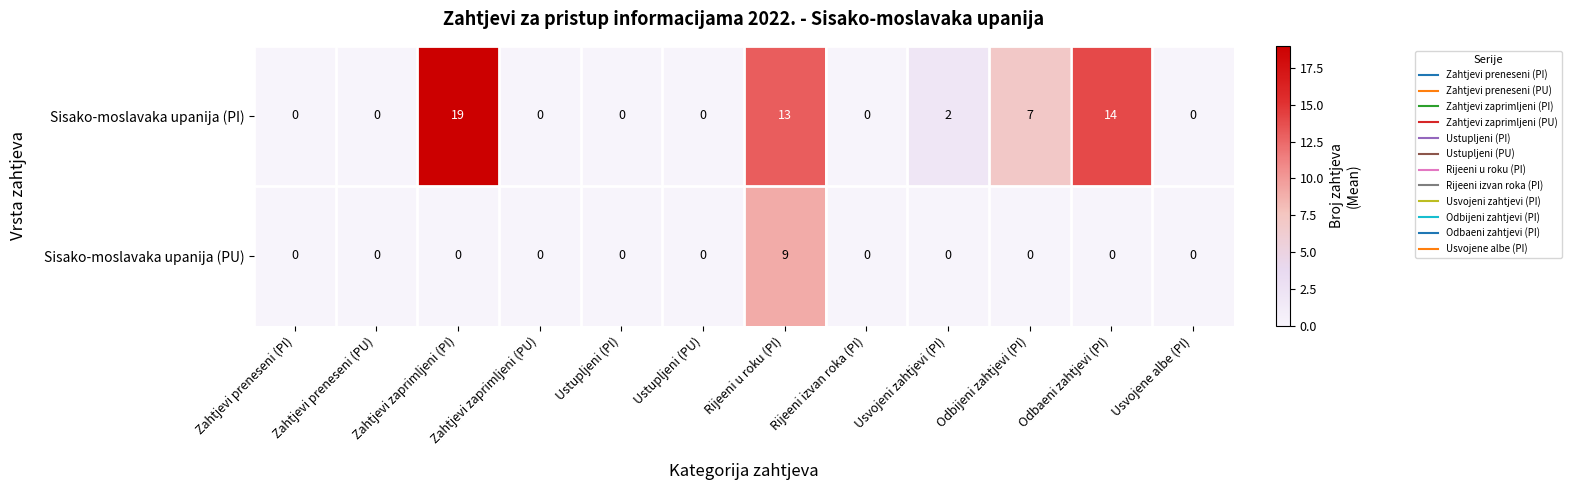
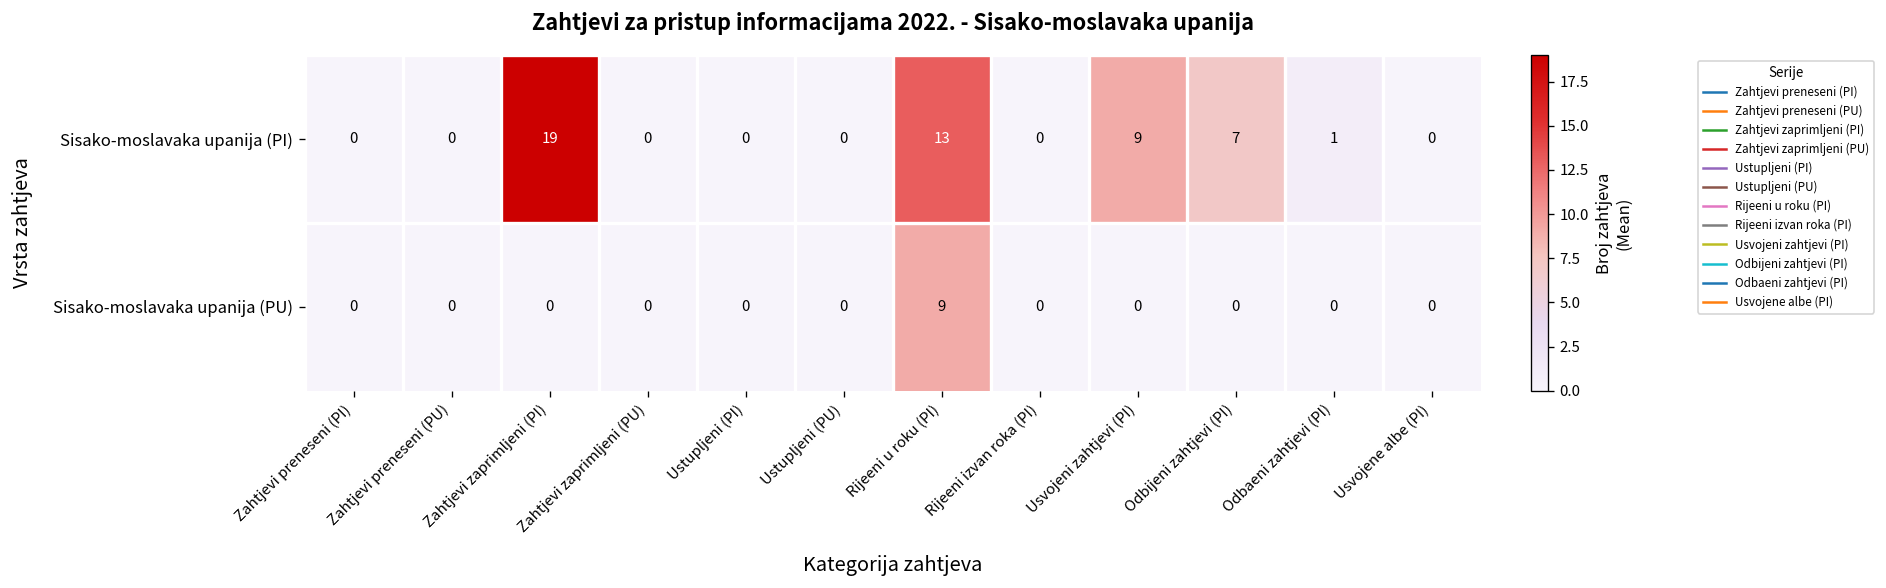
Sisako-moslavaka upanija (PI), Usvojeni zahtjevi (PI): 2 -> 9
Sisako-moslavaka upanija (PI), Odbaeni zahtjevi (PI): 14 -> 1
